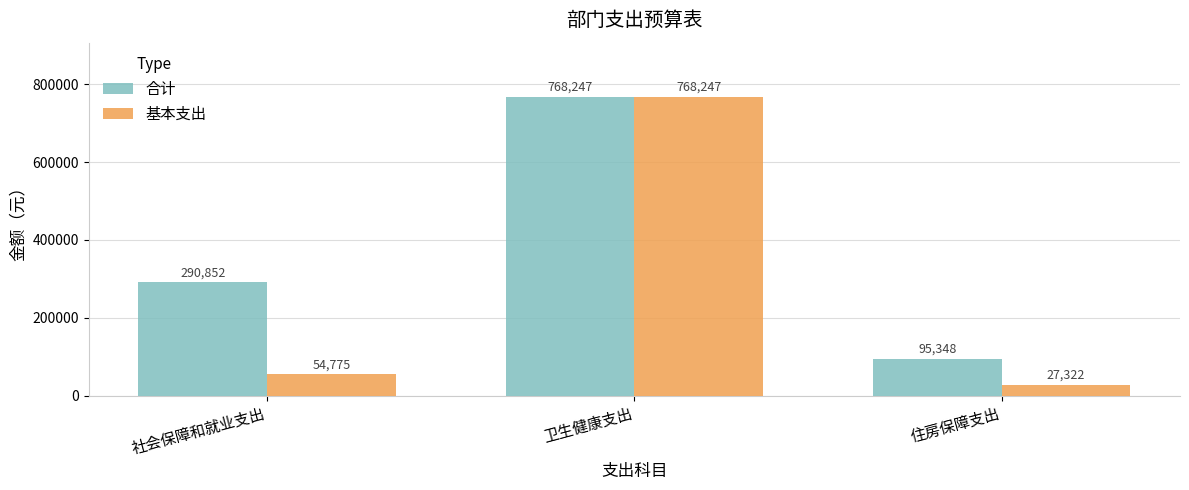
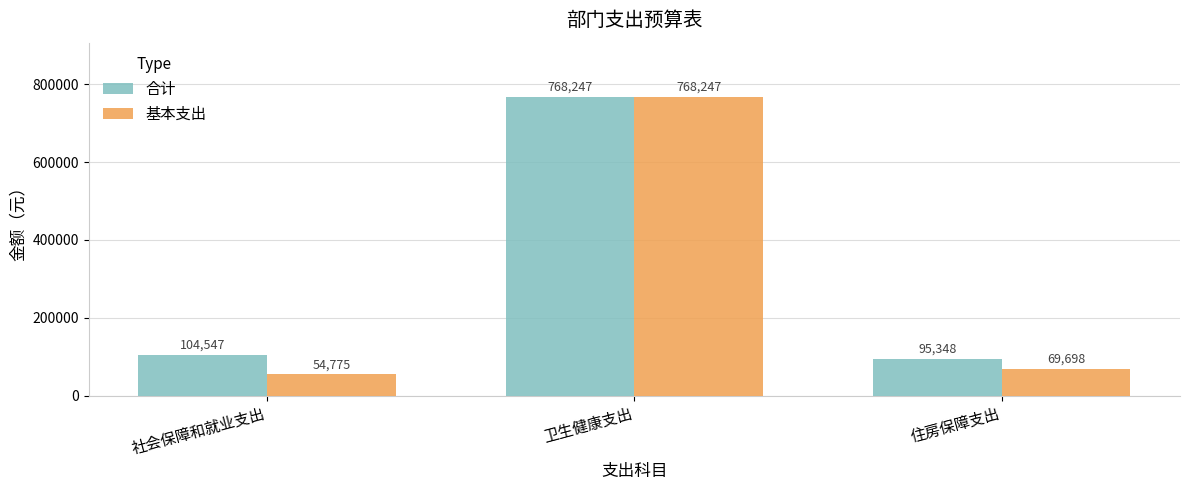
合计, 社会保障和就业支出: 290,852 -> 104,547
基本支出, 住房保障支出: 27,322 -> 69,698
